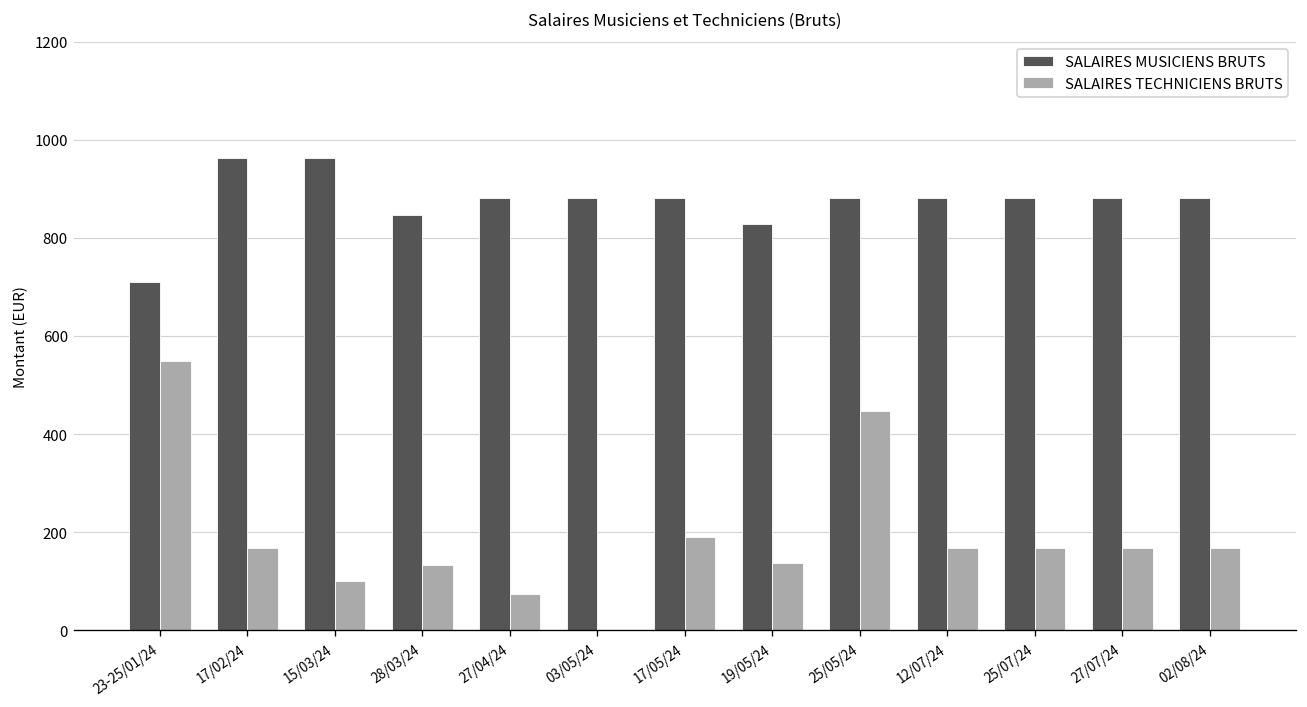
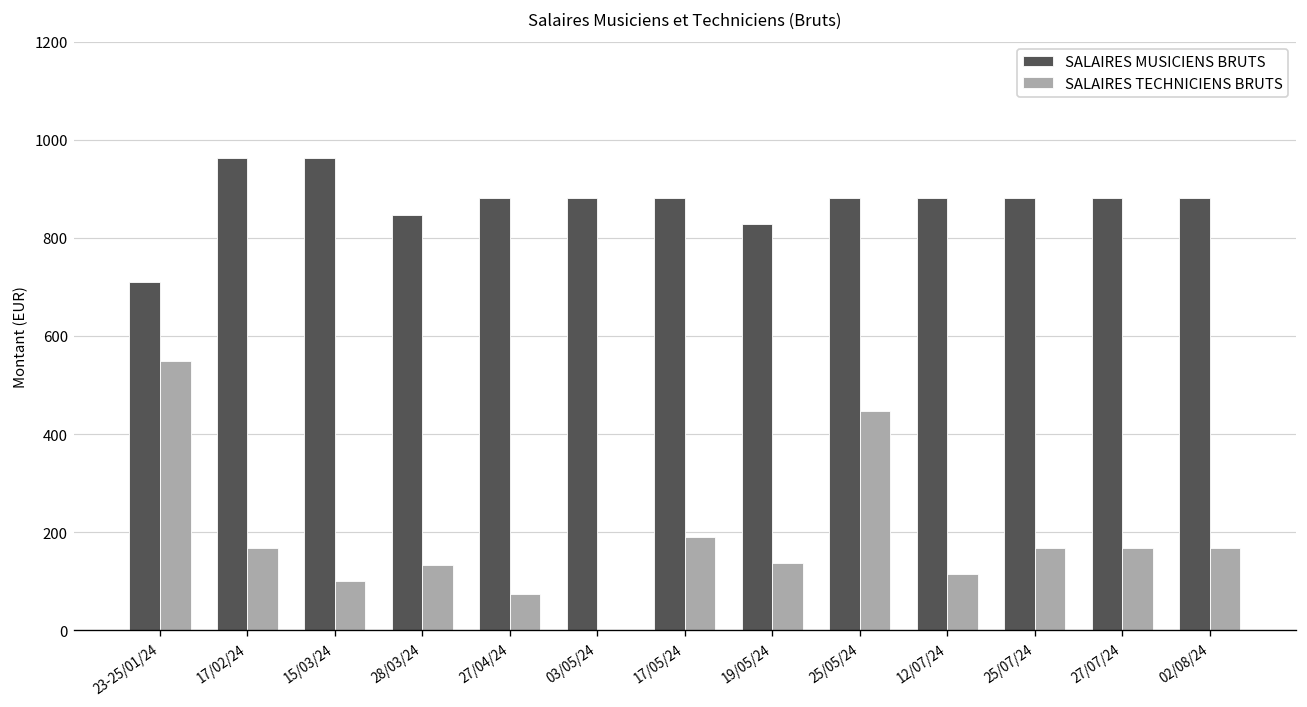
SALAIRES TECHNICIENS BRUTS, 12/07/24: 170 -> 110
